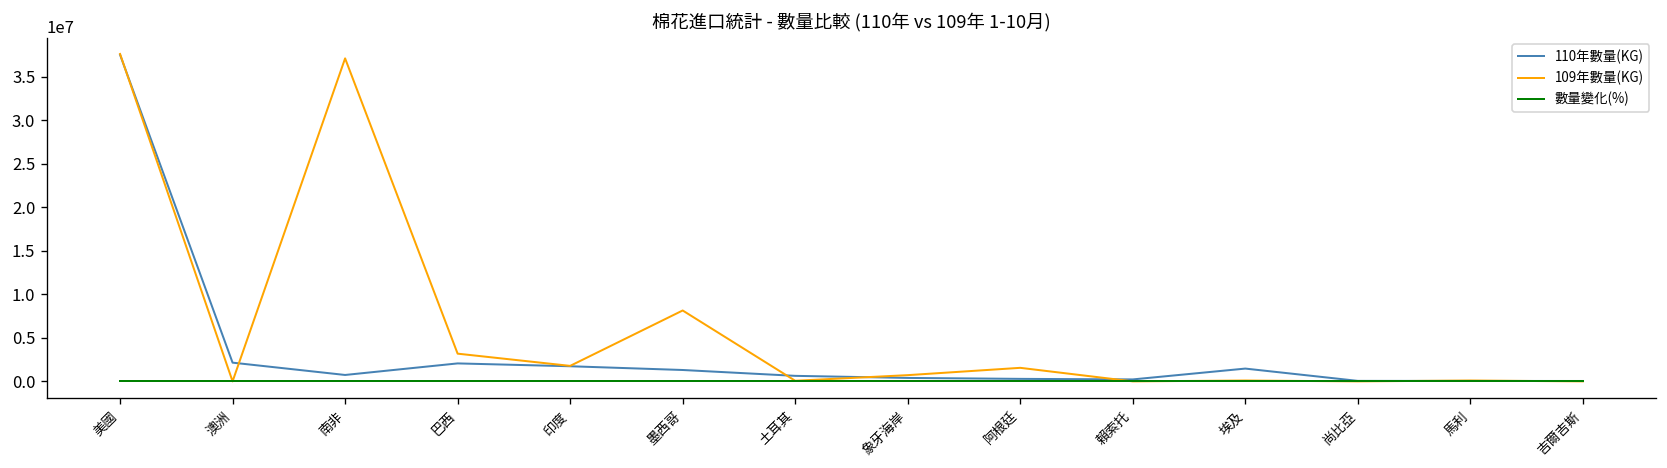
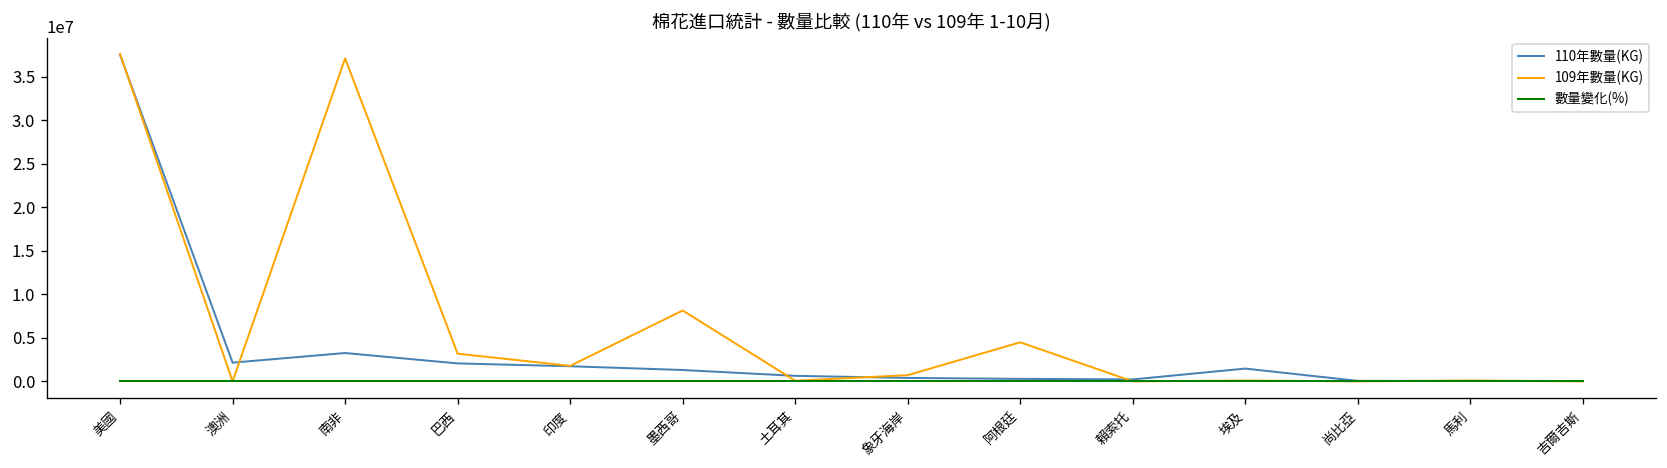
110年數量(KG), 南非: 1000000 -> 3000000
109年數量(KG), 阿根廷: 2000000 -> 4000000
